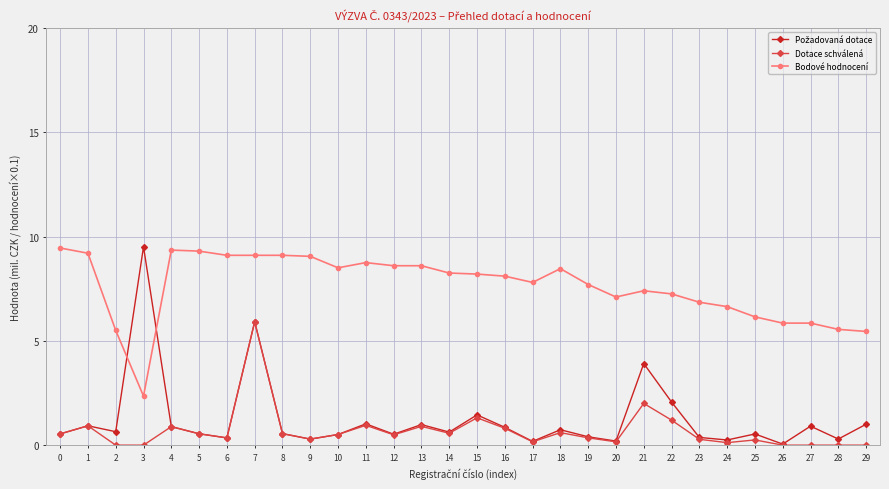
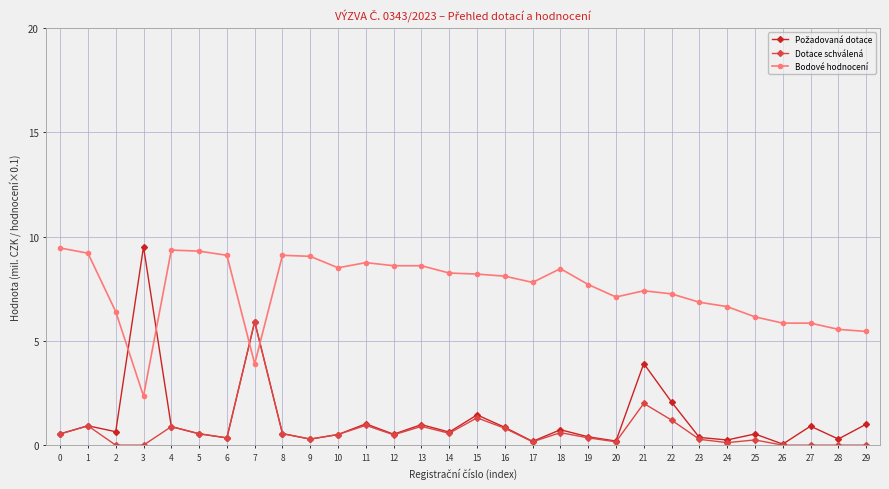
Bodové hodnocení, 2: 5.5 -> 6.4
Bodové hodnocení, 7: 9.1 -> 3.9
